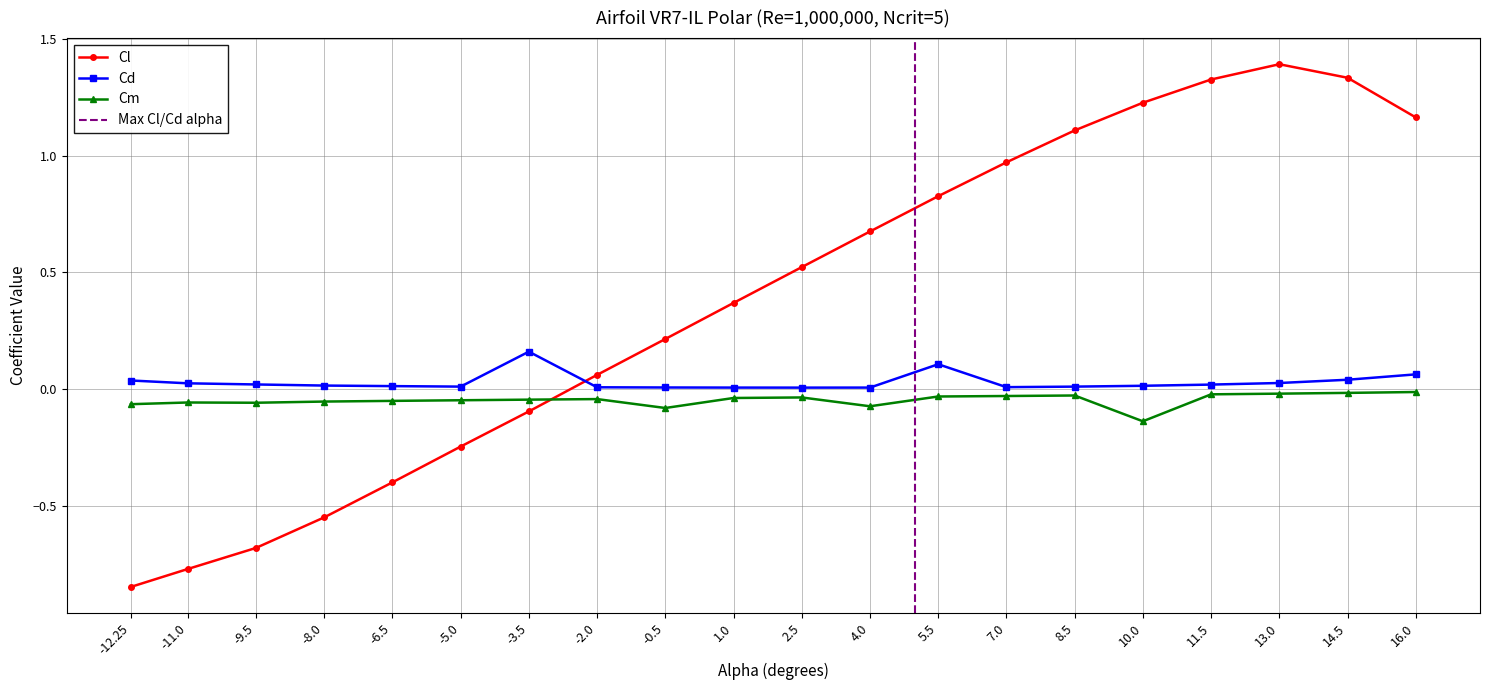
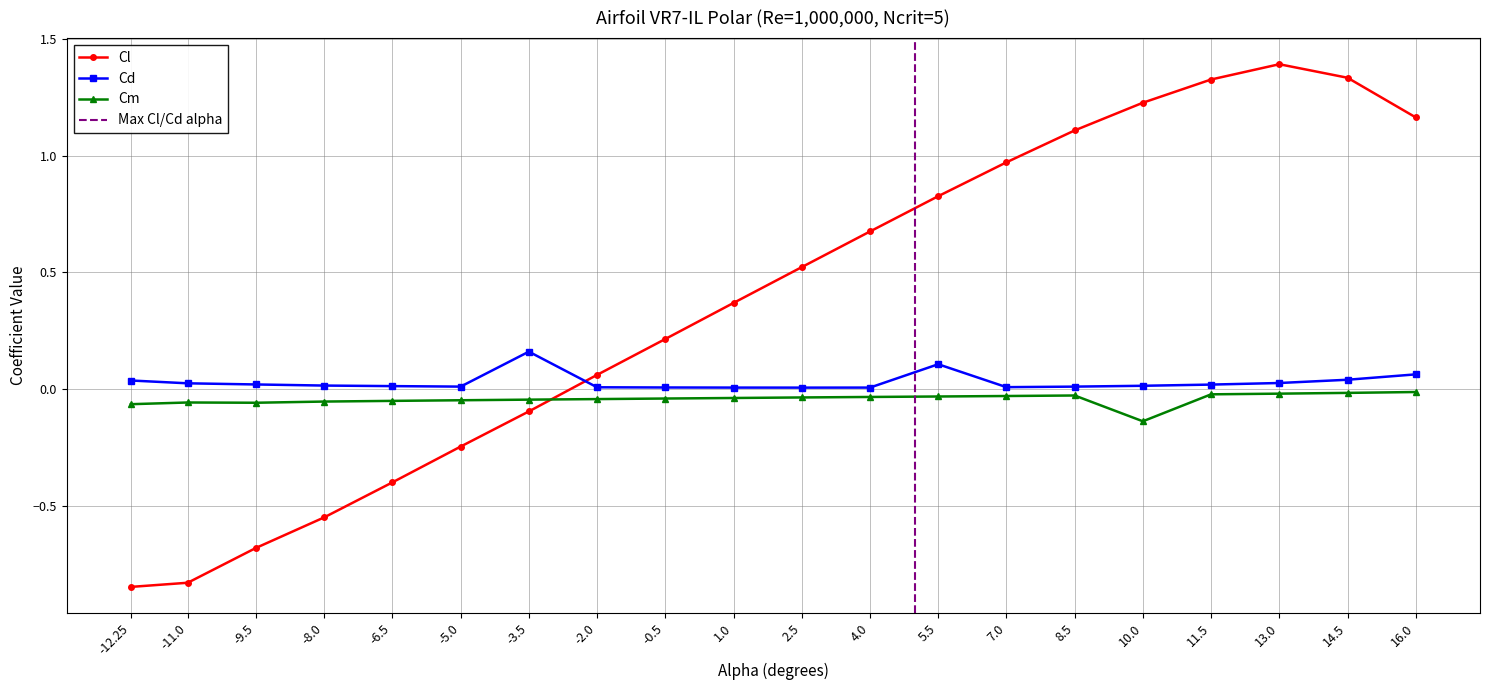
Cl, -11.0: -0.77 -> -0.83
Cm, -0.5: -0.08 -> -0.04
Cm, 4.0: -0.07 -> -0.03
